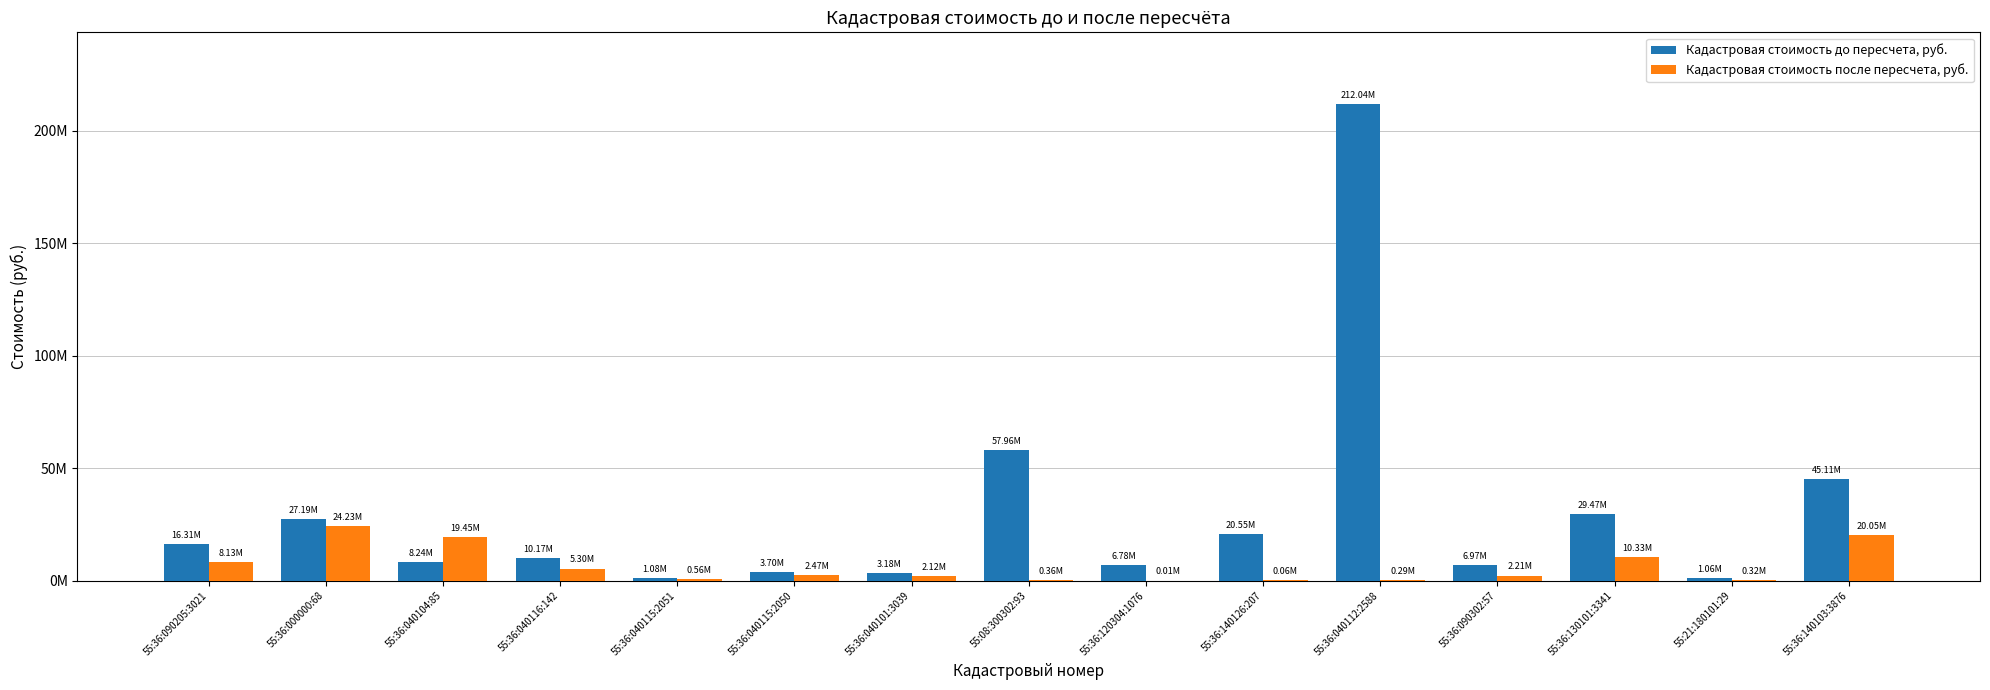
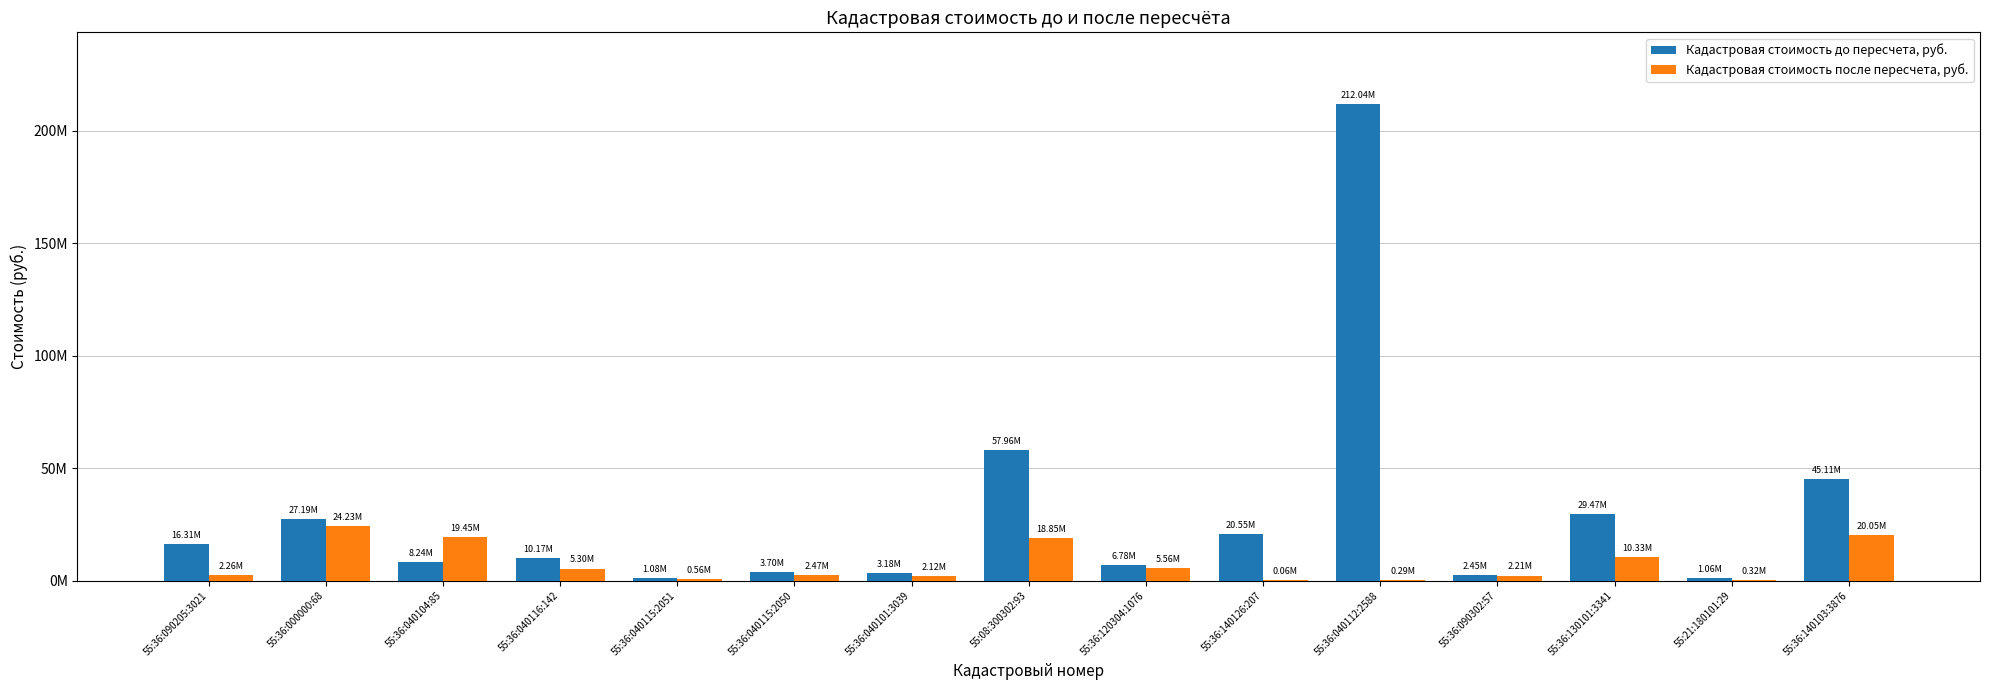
Кадастровая стоимость после пересчета, руб., 55:36:090205:3021: 8.13M -> 2.26M
Кадастровая стоимость после пересчета, руб., 55:08:300302:93: 0.36M -> 18.85M
Кадастровая стоимость после пересчета, руб., 55:36:120304:1076: 0.01M -> 5.56M
Кадастровая стоимость до пересчета, руб., 55:36:090302:57: 6.97M -> 2.45M
